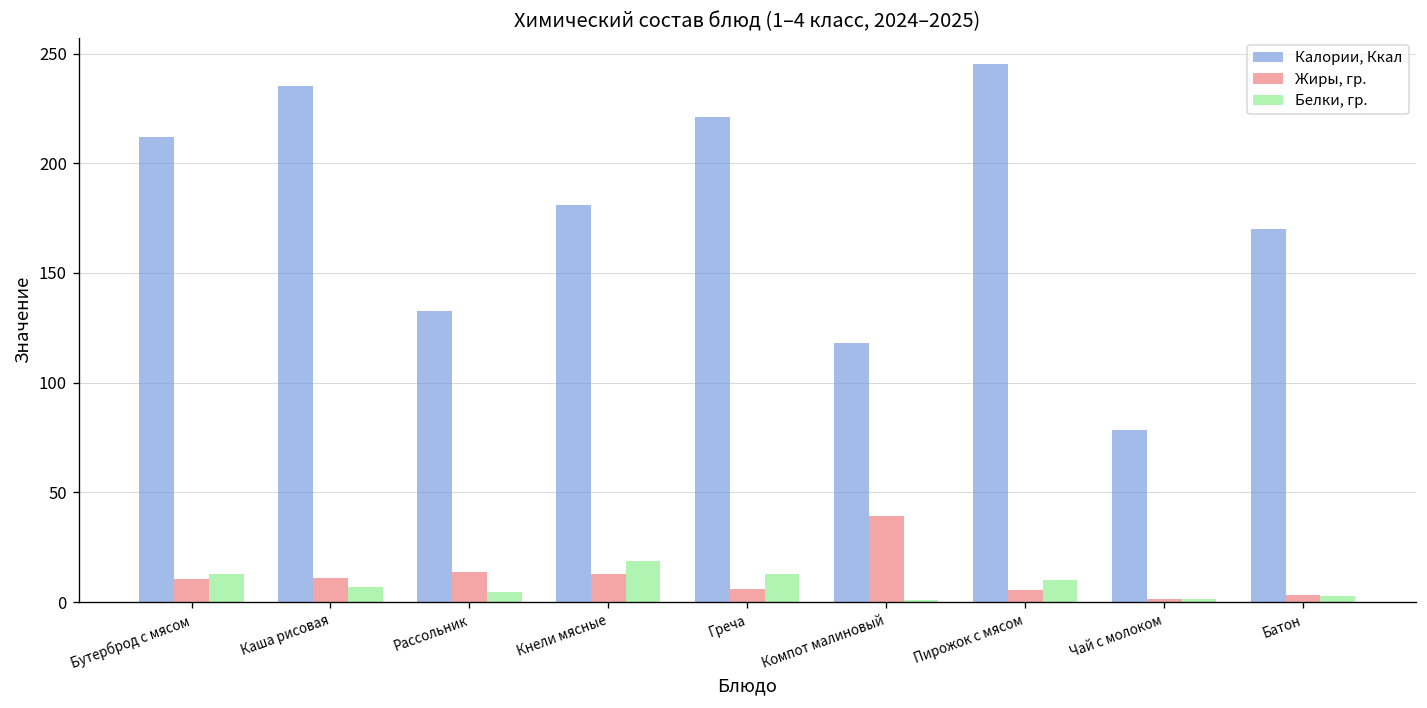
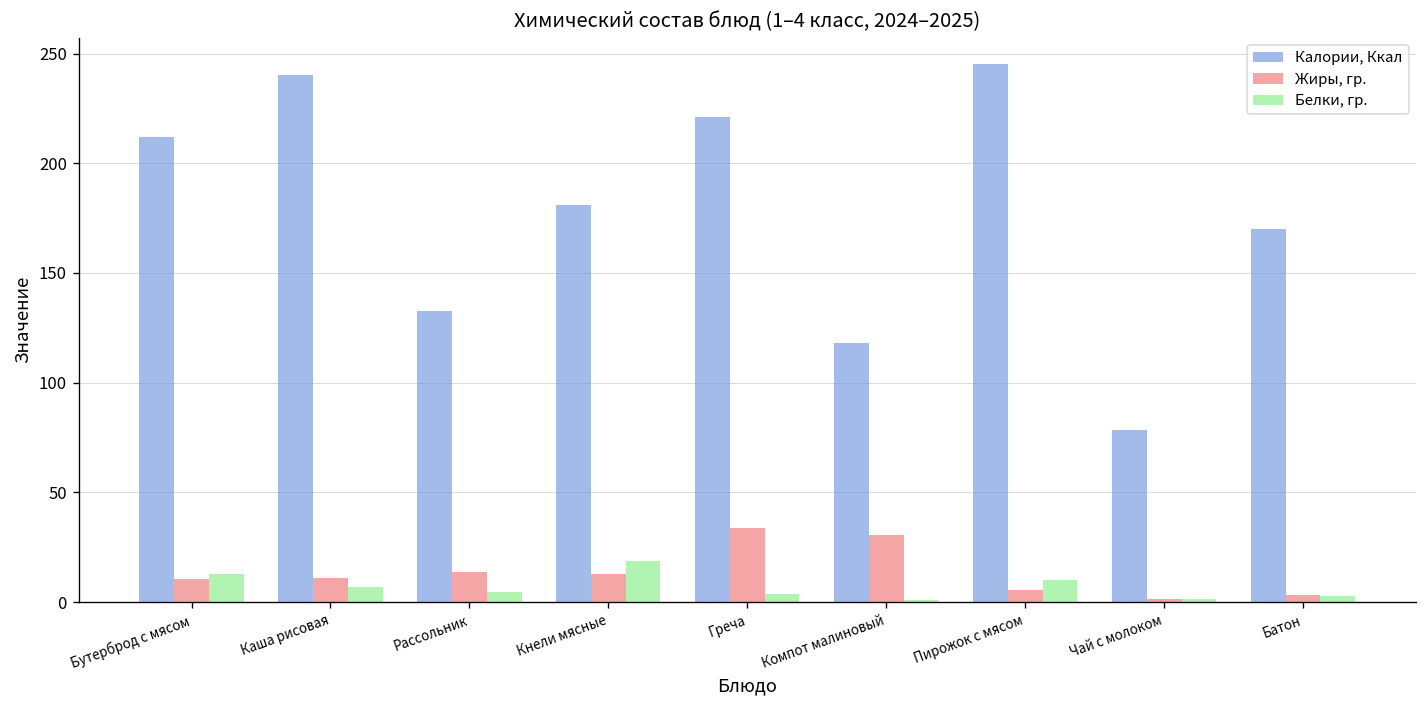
Калории, Ккал, Каша рисовая: 235 -> 240
Жиры, гр., Греча: 6 -> 34
Белки, гр., Греча: 13 -> 4
Жиры, гр., Компот малиновый: 39 -> 30
